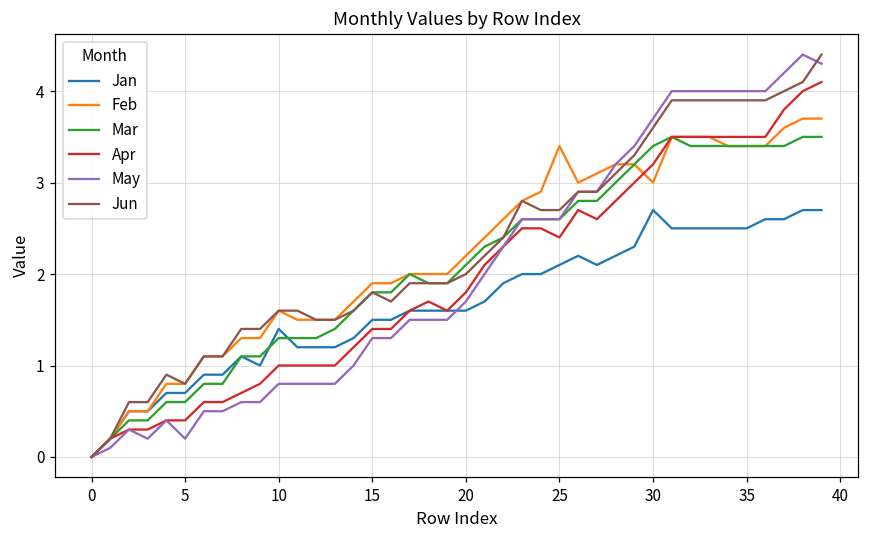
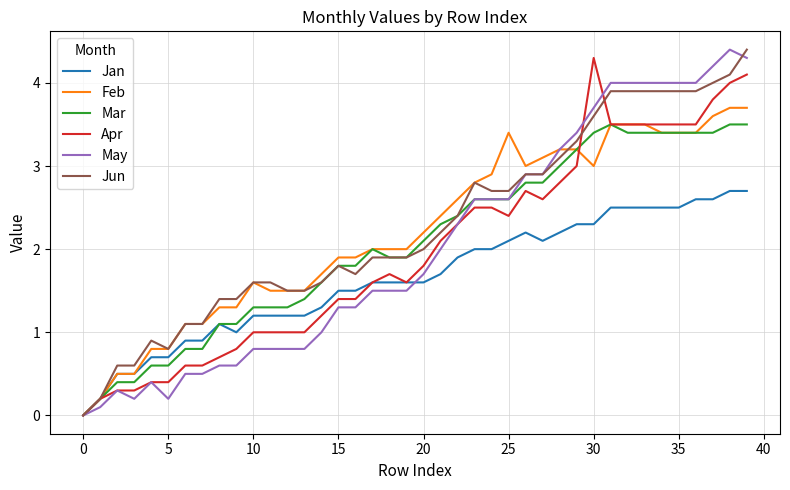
Jan, 10: 1.4 -> 1.2
Jan, 30: 2.7 -> 2.3
Apr, 30: 3.2 -> 4.3
